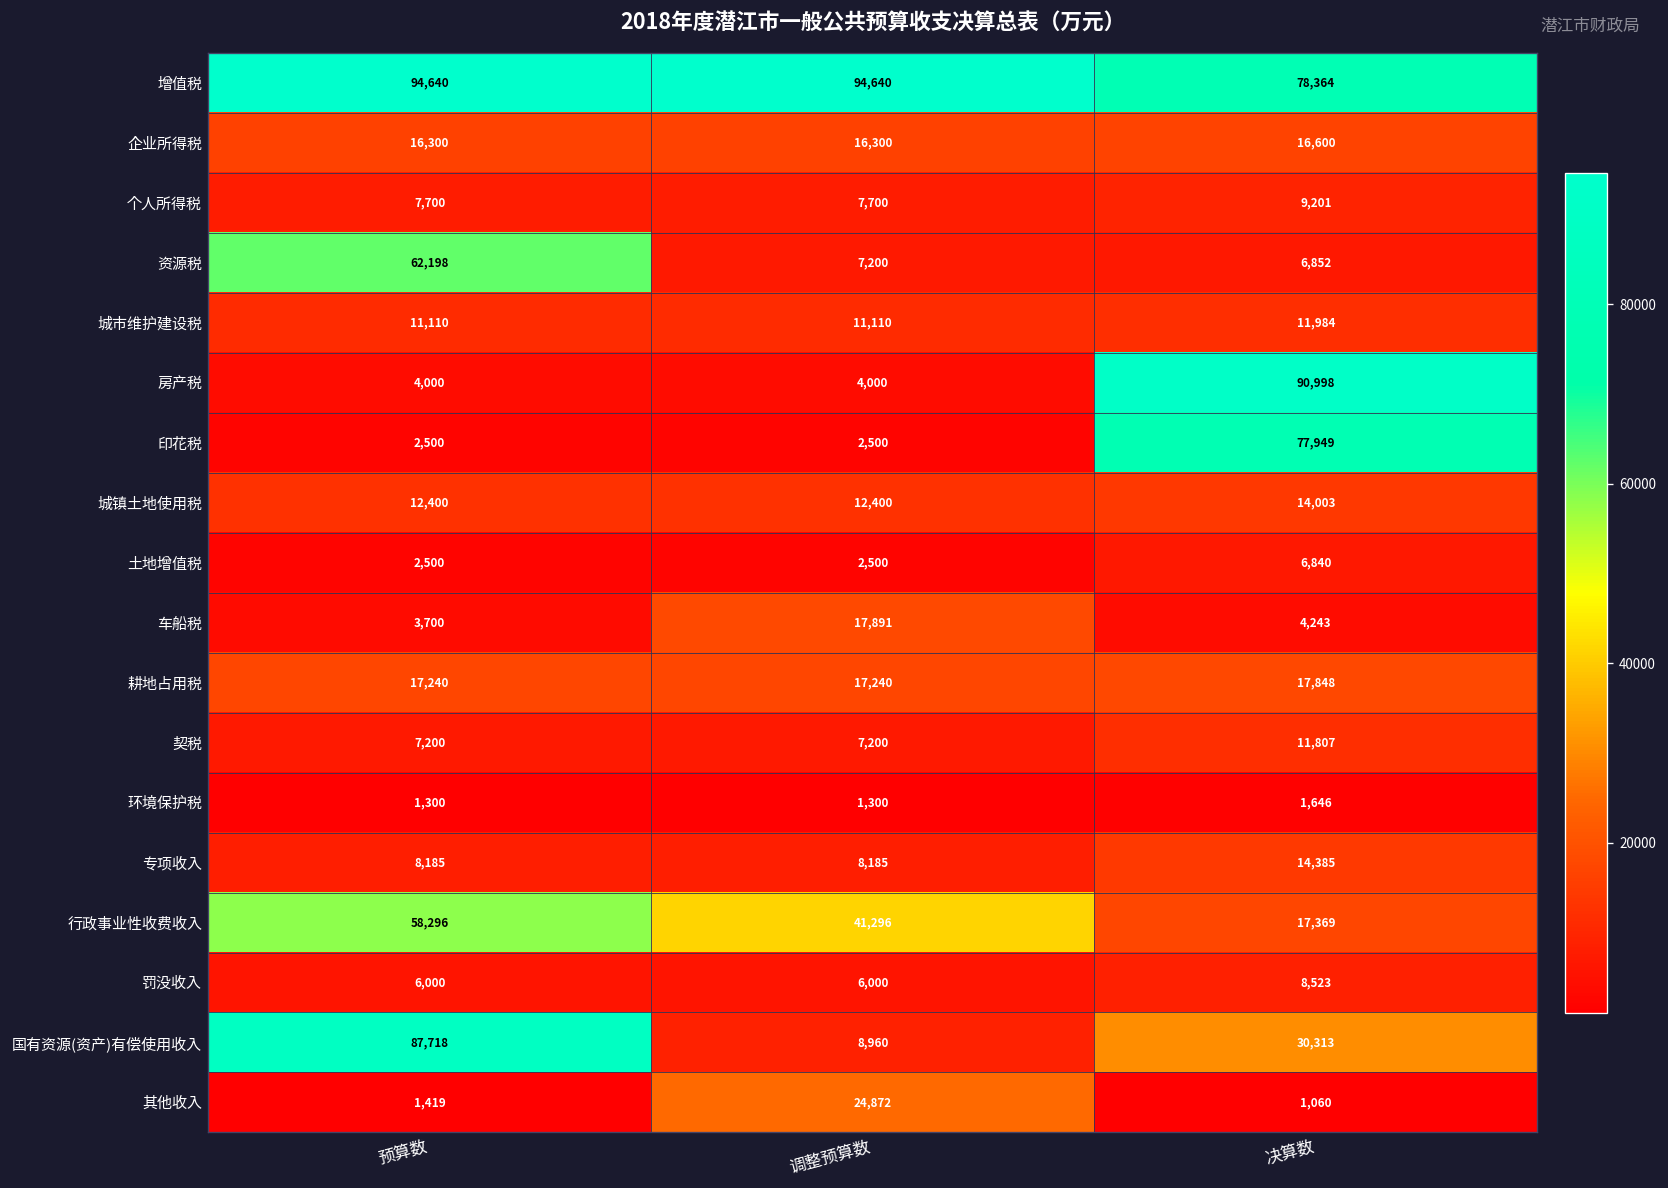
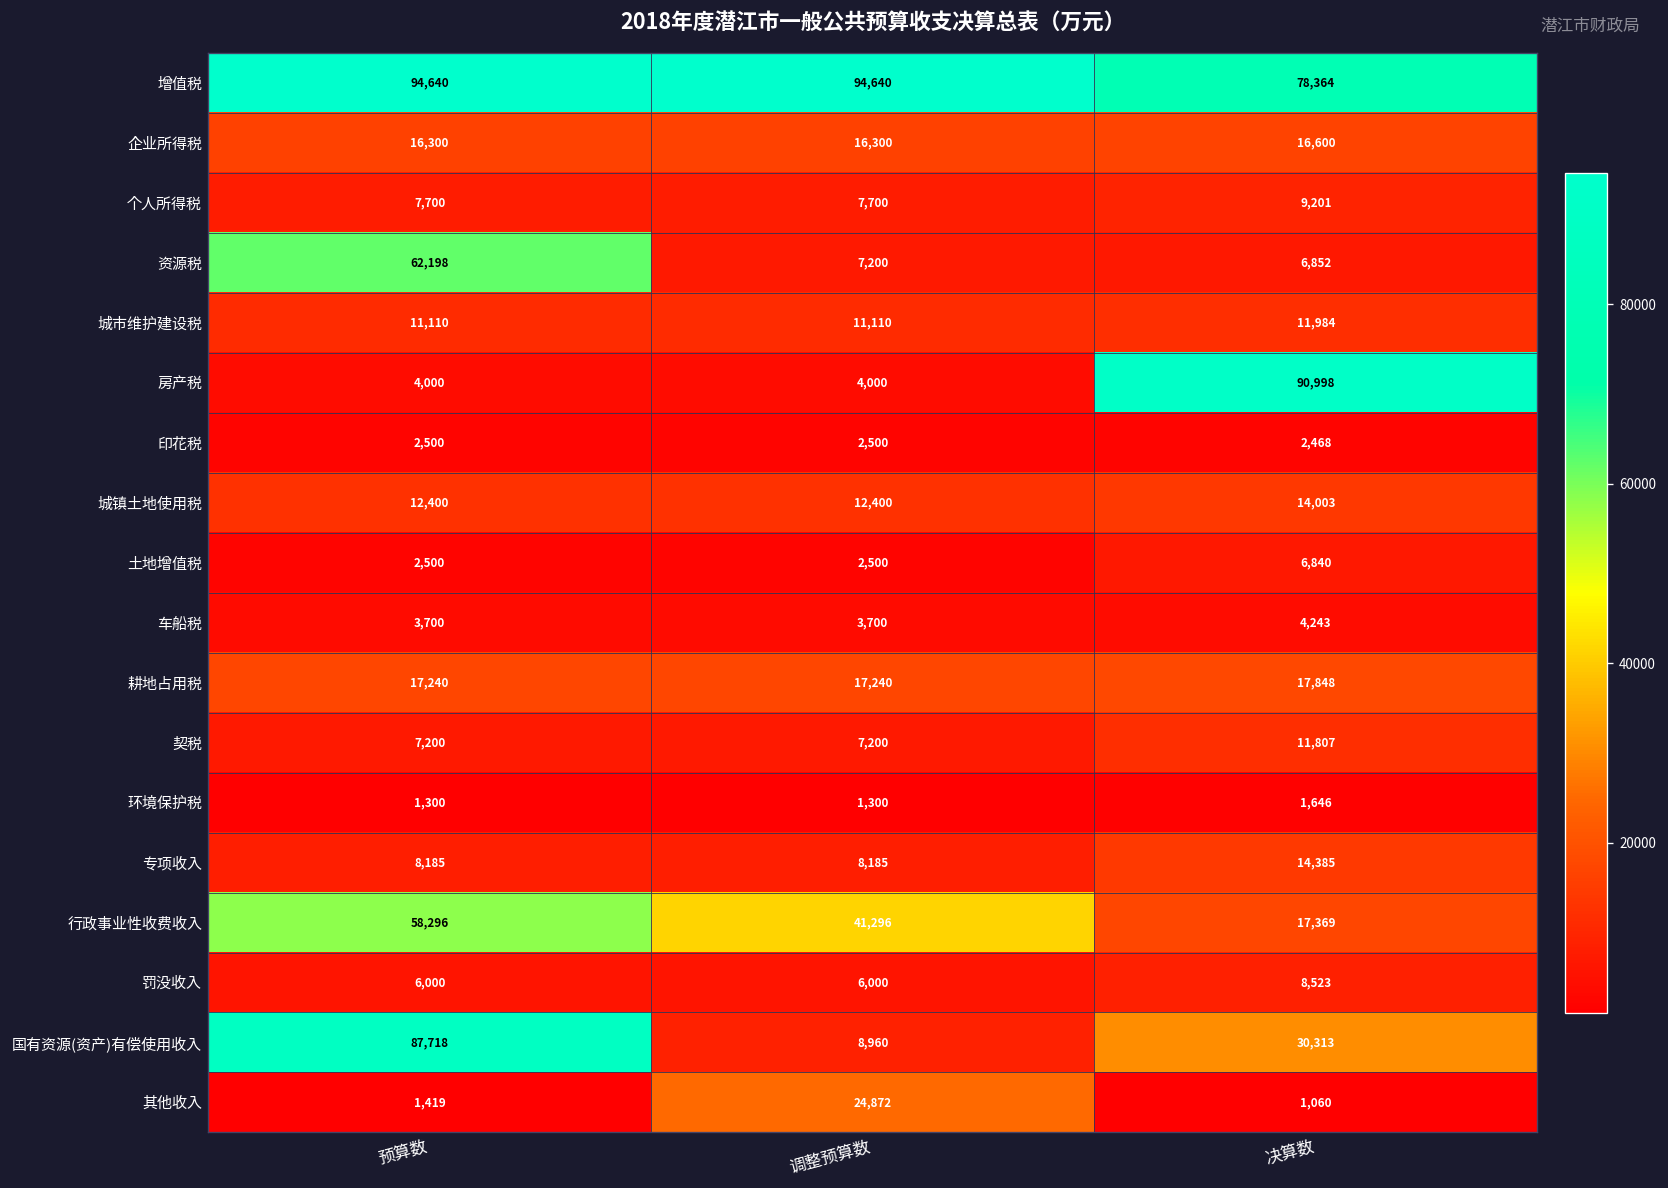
印花税, 决算数: 77,949 -> 2,468
车船税, 调整预算数: 17,891 -> 3,700
